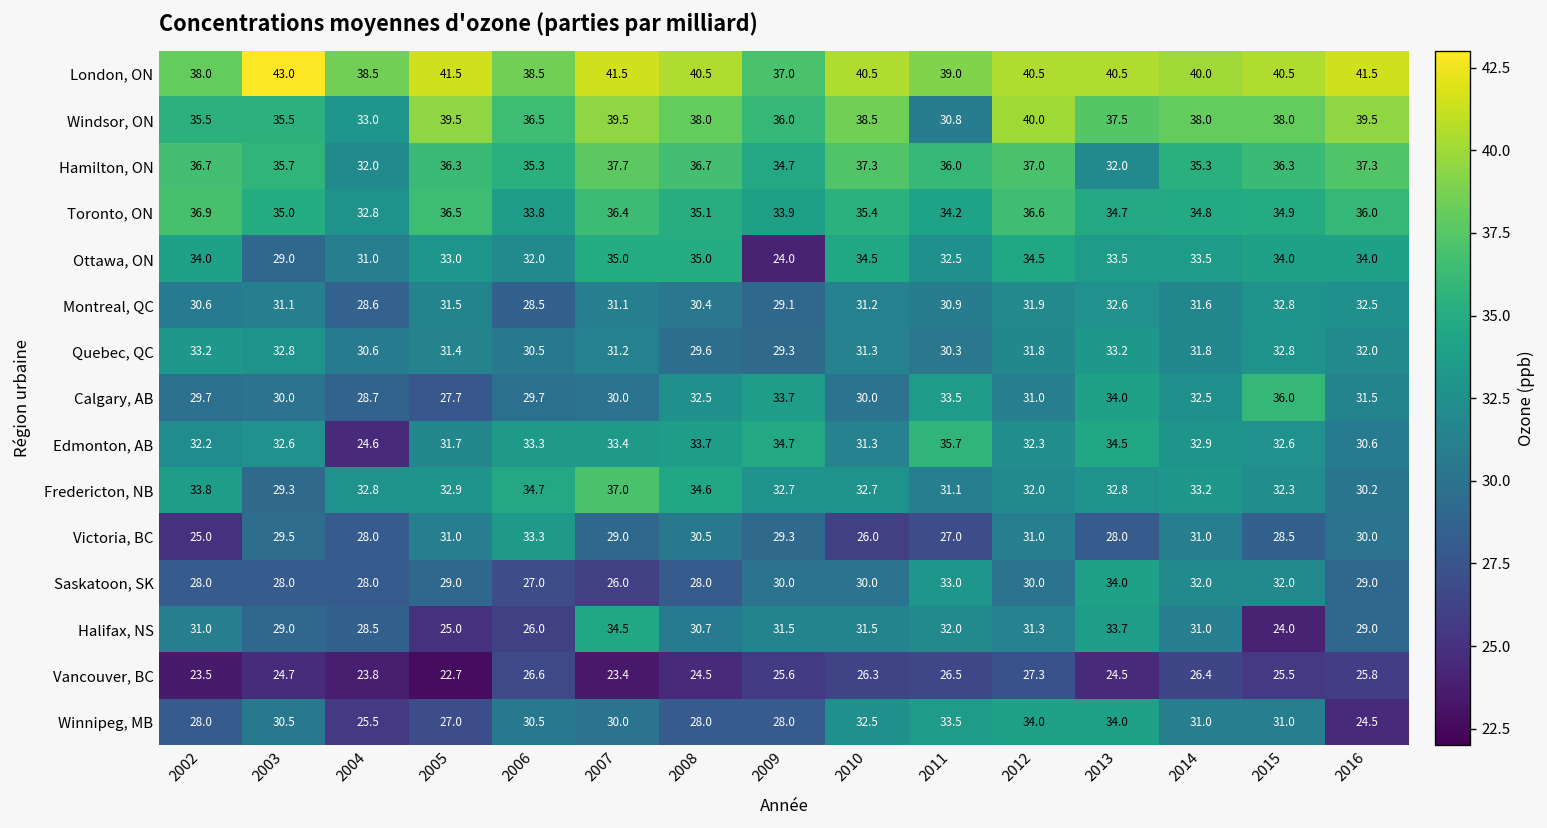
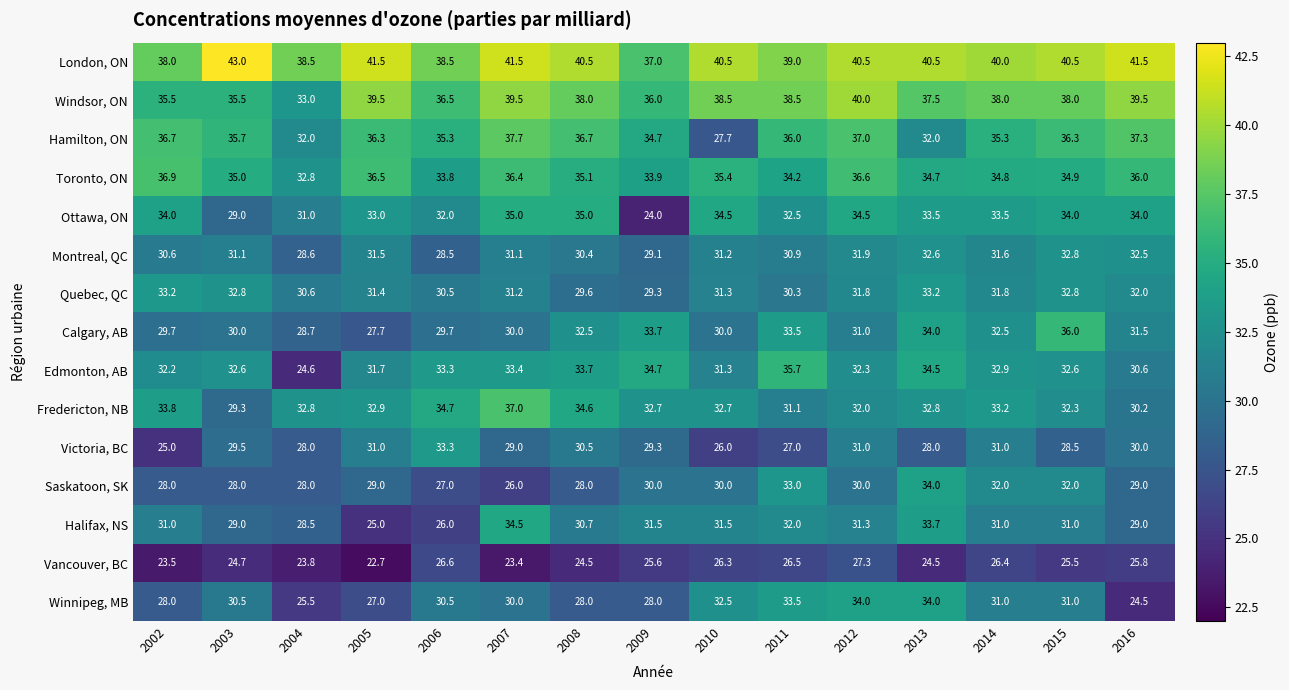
Windsor, ON, 2011: 30.8 -> 38.5
Hamilton, ON, 2010: 37.3 -> 27.7
Halifax, NS, 2015: 24.0 -> 31.0
